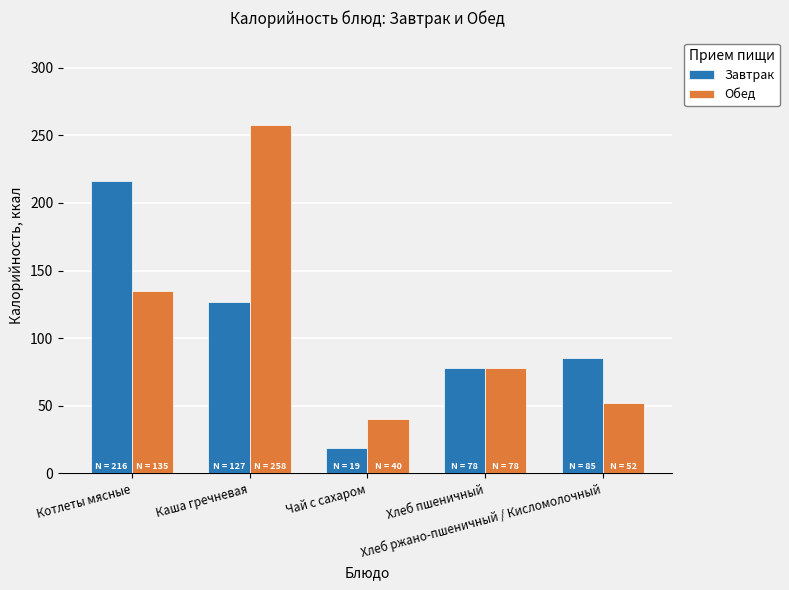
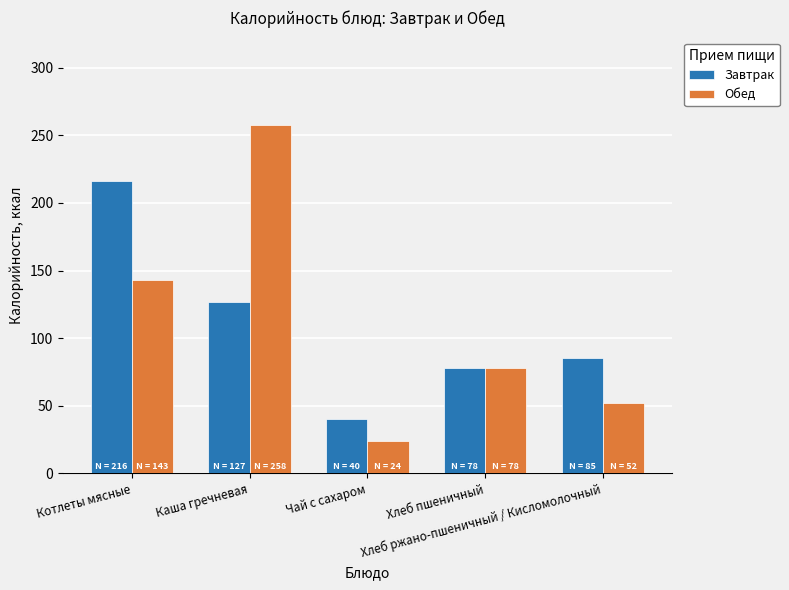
Обед, Котлеты мясные: 135 -> 143
Завтрак, Чай с сахаром: 19 -> 40
Обед, Чай с сахаром: 40 -> 24
